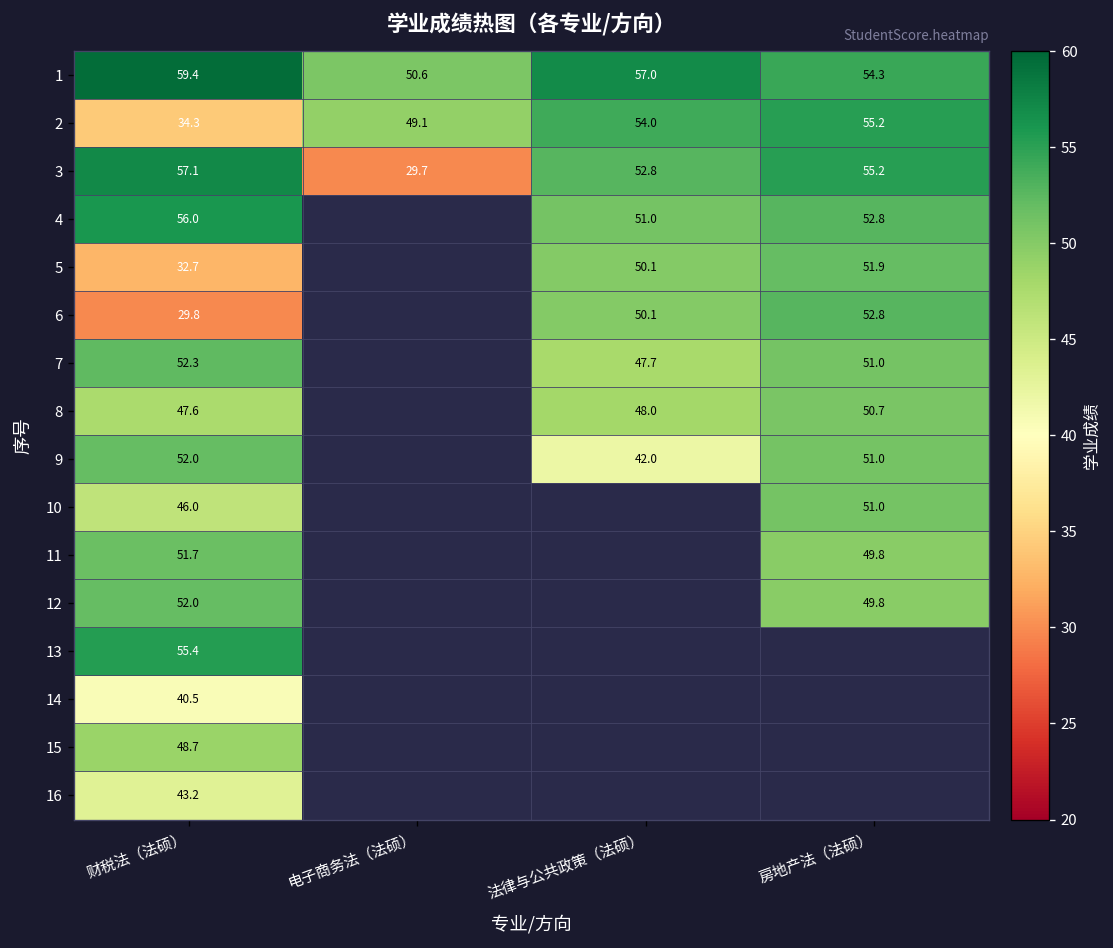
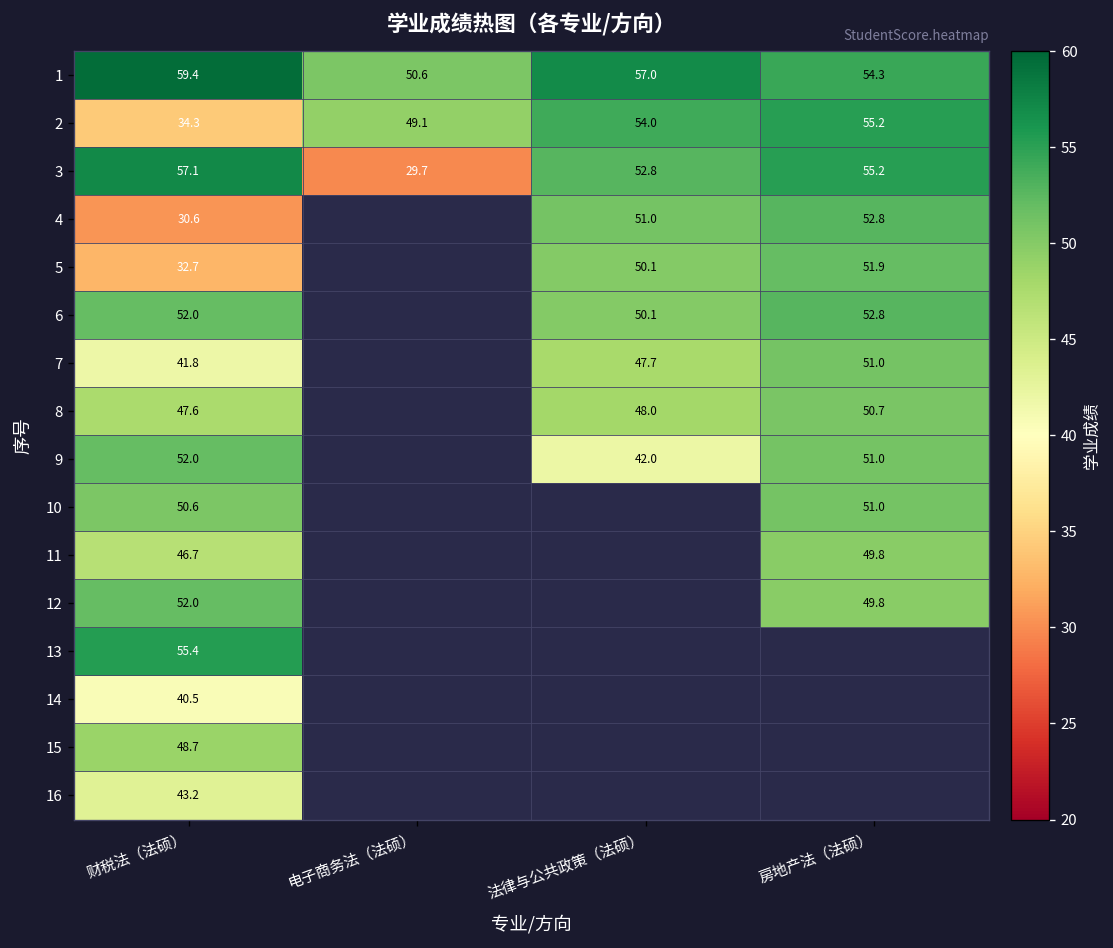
4, 财税法（法硕）: 56.0 -> 30.6
6, 财税法（法硕）: 29.8 -> 52.0
7, 财税法（法硕）: 52.3 -> 41.8
10, 财税法（法硕）: 46.0 -> 50.6
11, 财税法（法硕）: 51.7 -> 46.7
